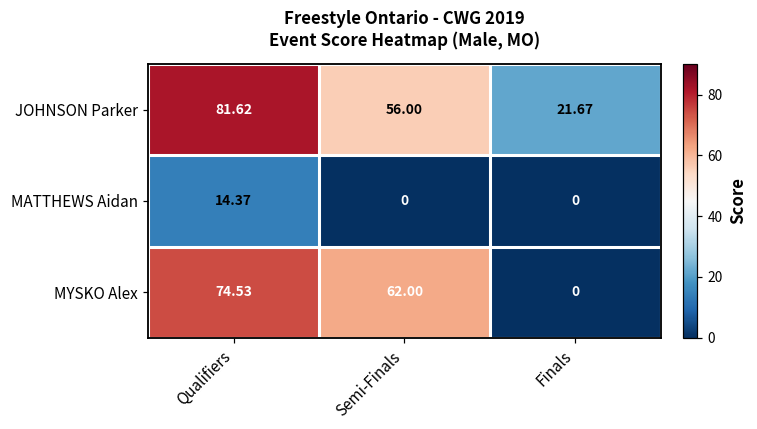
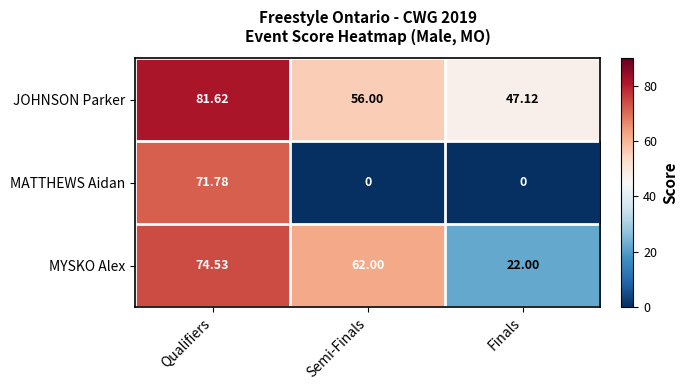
JOHNSON Parker, Finals: 21.67 -> 47.12
MATTHEWS Aidan, Qualifiers: 14.37 -> 71.78
MYSKO Alex, Finals: 0 -> 22.00
